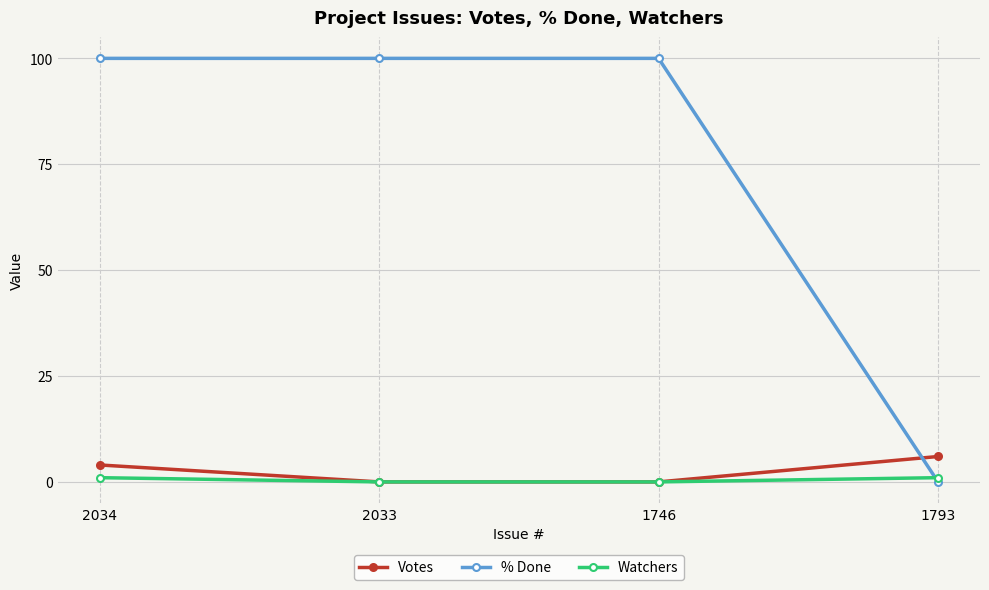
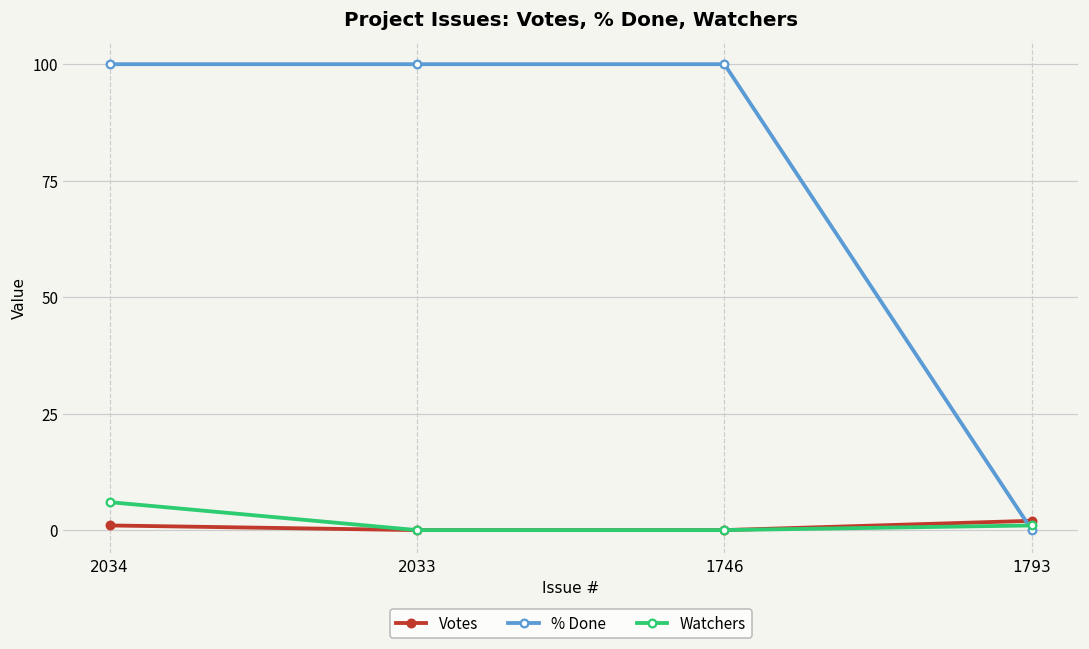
Votes, 2034: 4 -> 1
Watchers, 2034: 1 -> 6
Votes, 1793: 6 -> 2
